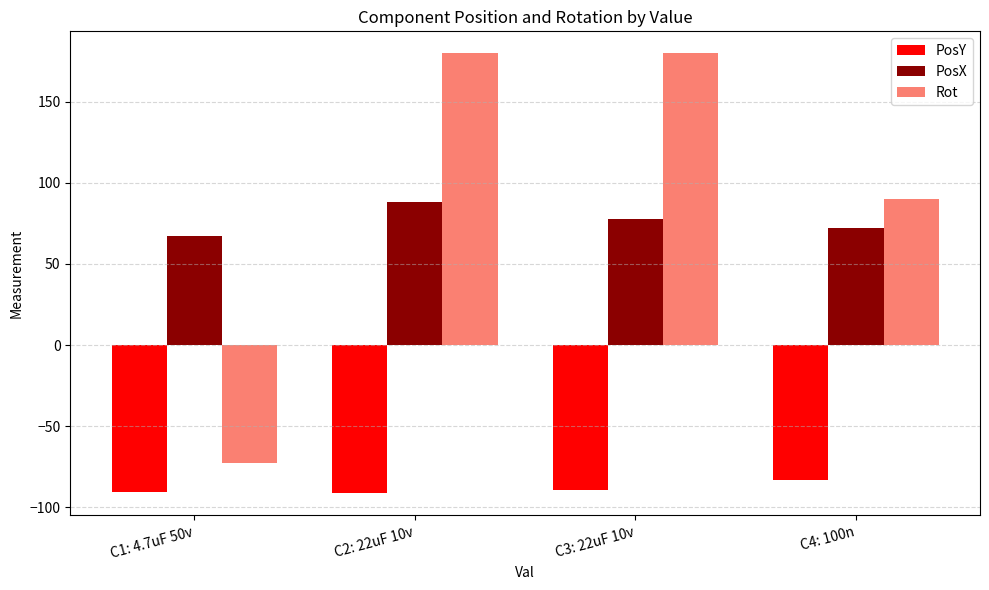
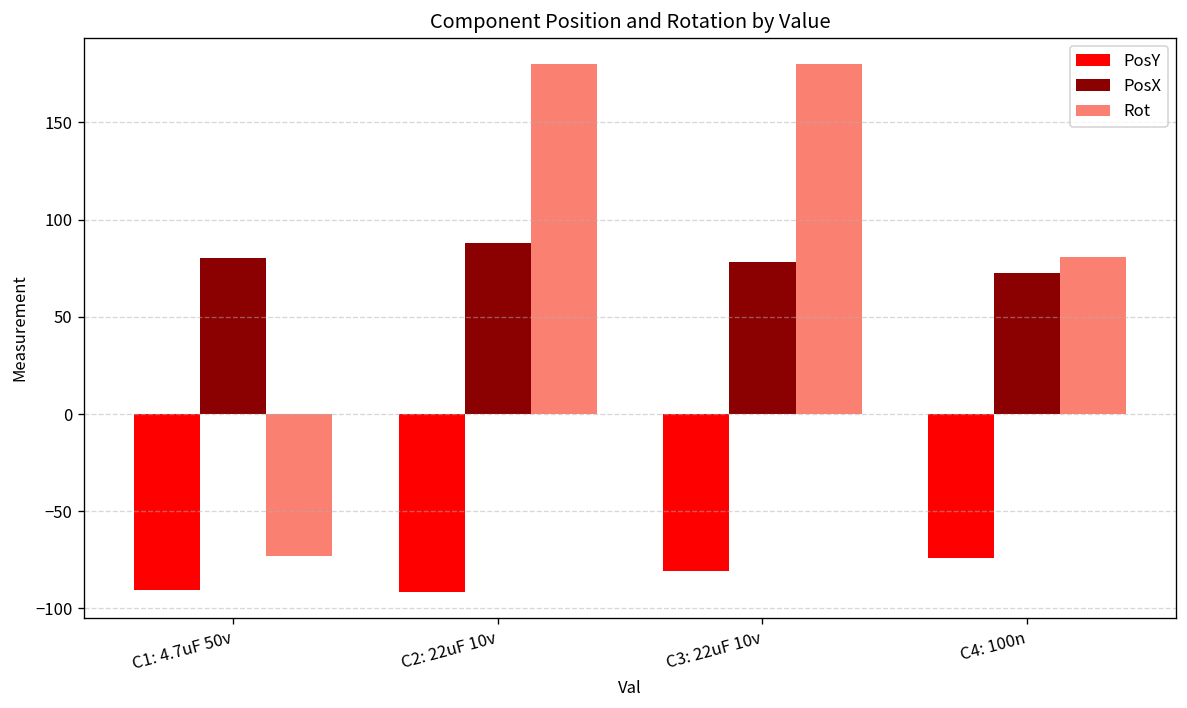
PosX, C1: 4.7uF 50v: 67 -> 80
PosY, C3: 22uF 10v: -90 -> -81
PosY, C4: 100n: -83 -> -74
Rot, C4: 100n: 90 -> 81
